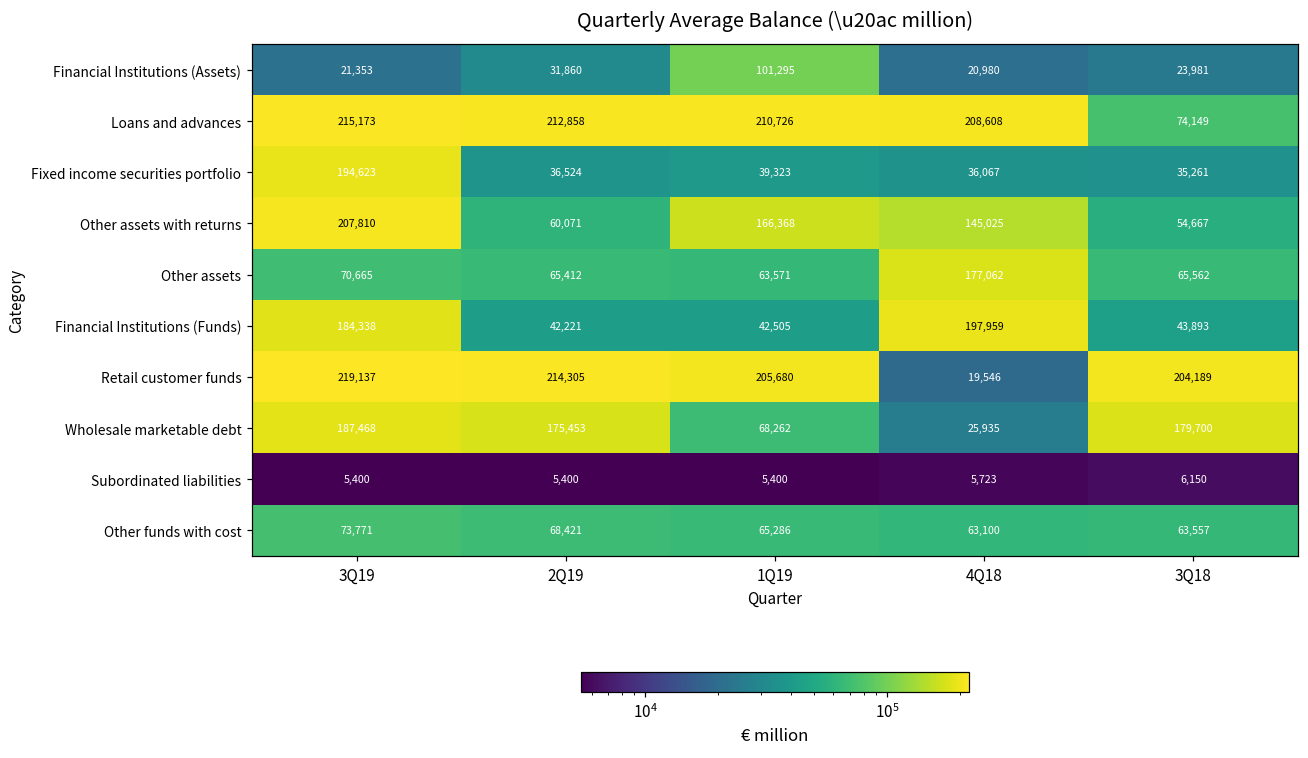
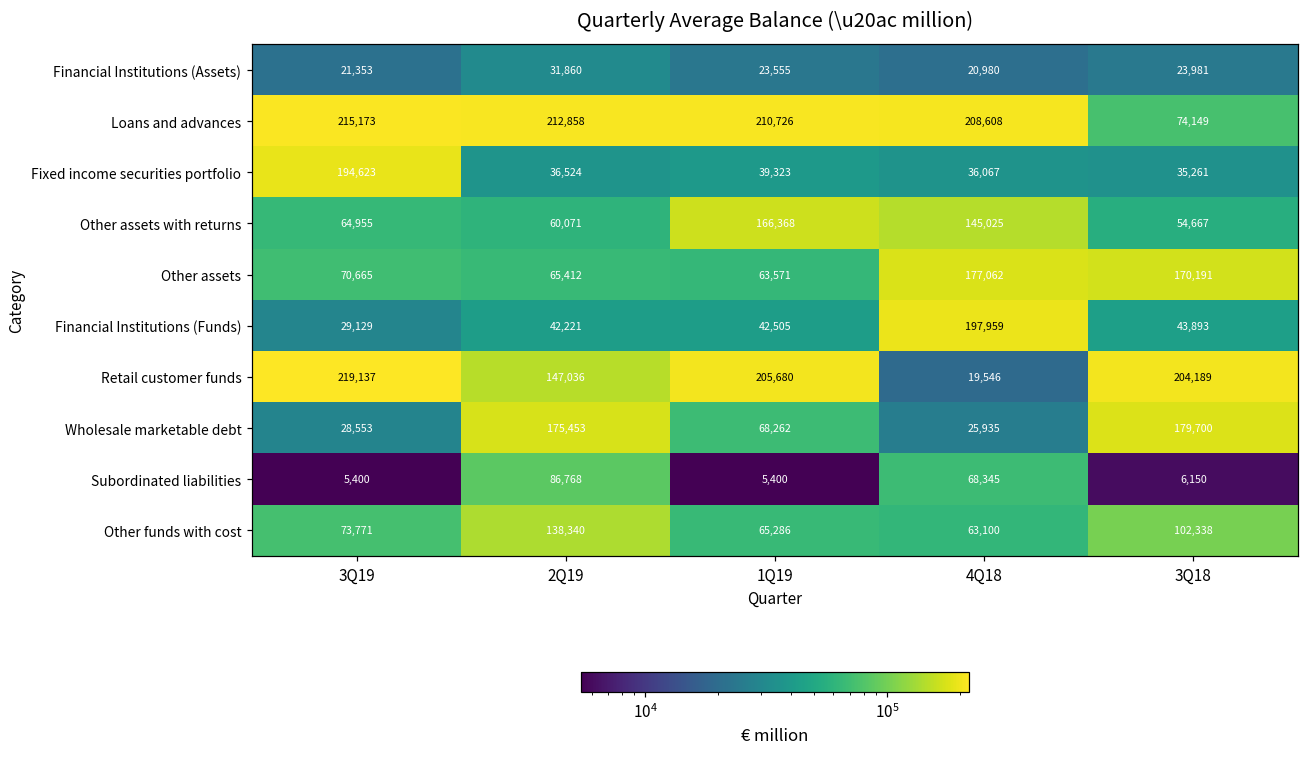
Financial Institutions (Assets), 1Q19: 101,295 -> 23,555
Other assets with returns, 3Q19: 207,810 -> 64,955
Other assets, 3Q18: 65,562 -> 170,191
Financial Institutions (Funds), 3Q19: 184,338 -> 29,129
Retail customer funds, 2Q19: 214,305 -> 147,036
Wholesale marketable debt, 3Q19: 187,468 -> 28,553
Subordinated liabilities, 2Q19: 5,400 -> 86,768
Subordinated liabilities, 4Q18: 5,723 -> 68,345
Other funds with cost, 2Q19: 68,421 -> 138,340
Other funds with cost, 3Q18: 63,557 -> 102,338
